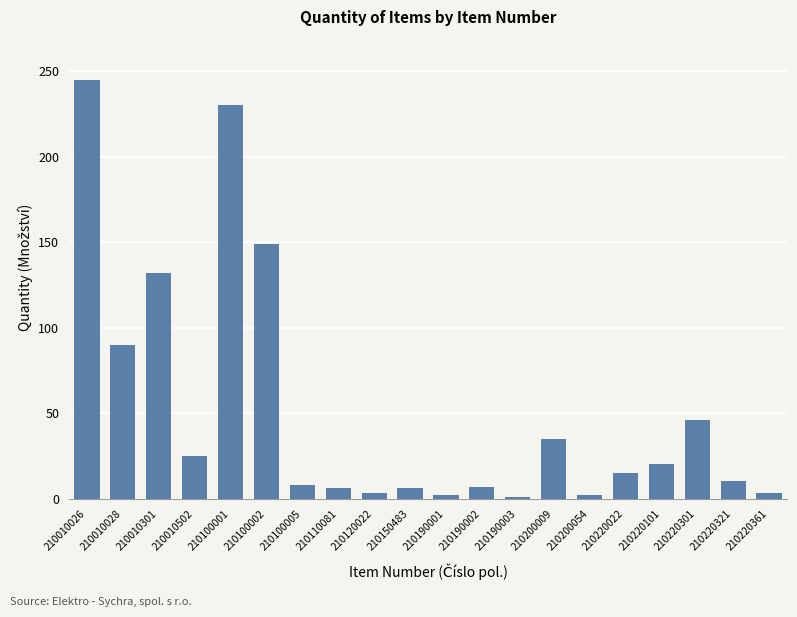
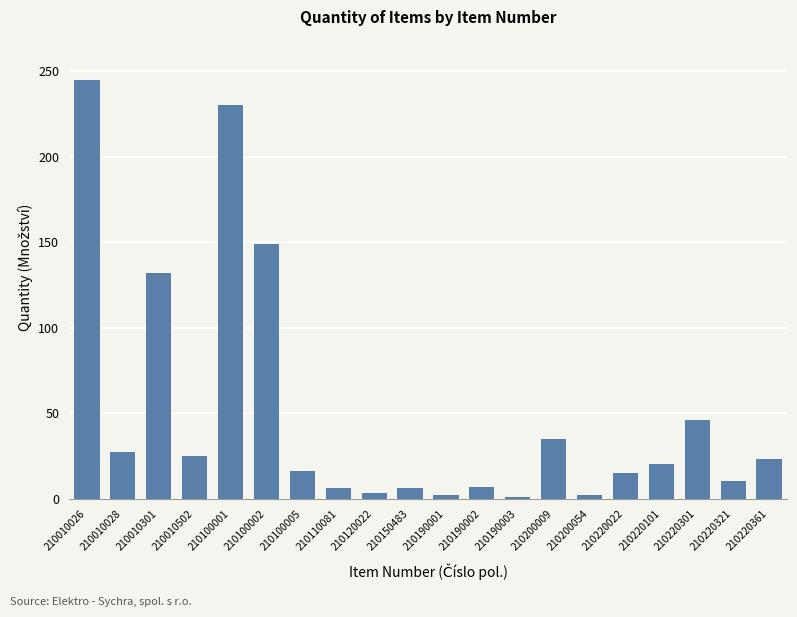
210010028: 90 -> 27
210100005: 8 -> 16
210220361: 3 -> 23
